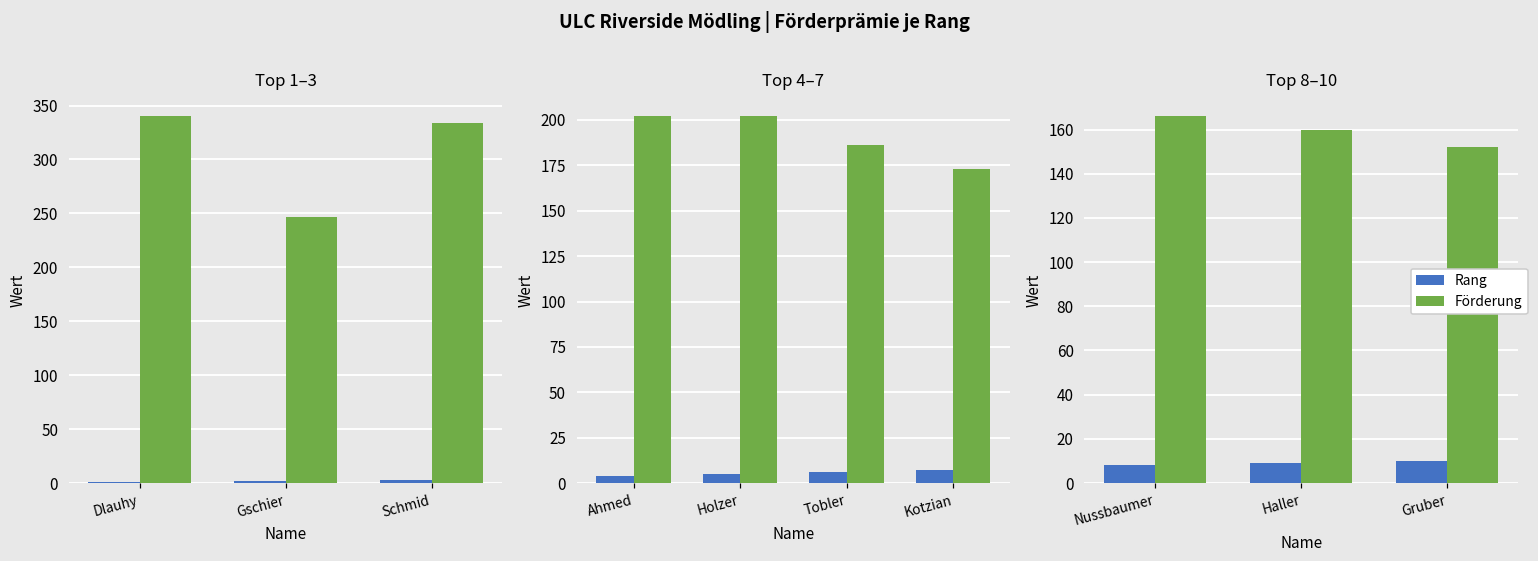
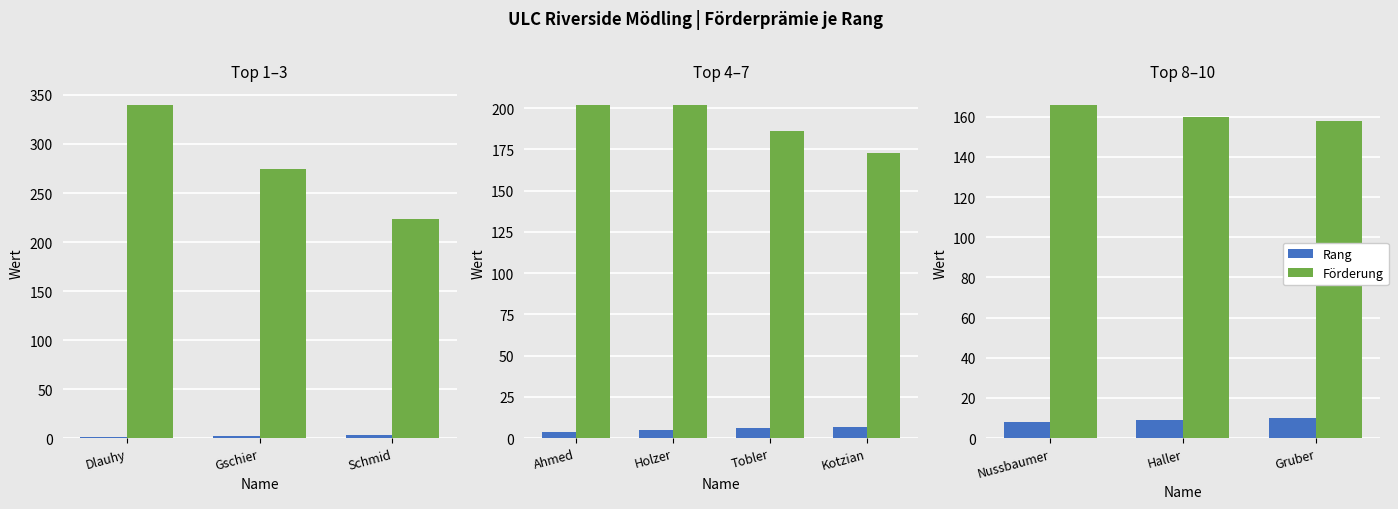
Top 1–3, Förderung, Gschier: 250 -> 280
Top 1–3, Förderung, Schmid: 330 -> 220
Top 8–10, Förderung, Gruber: 152 -> 158
